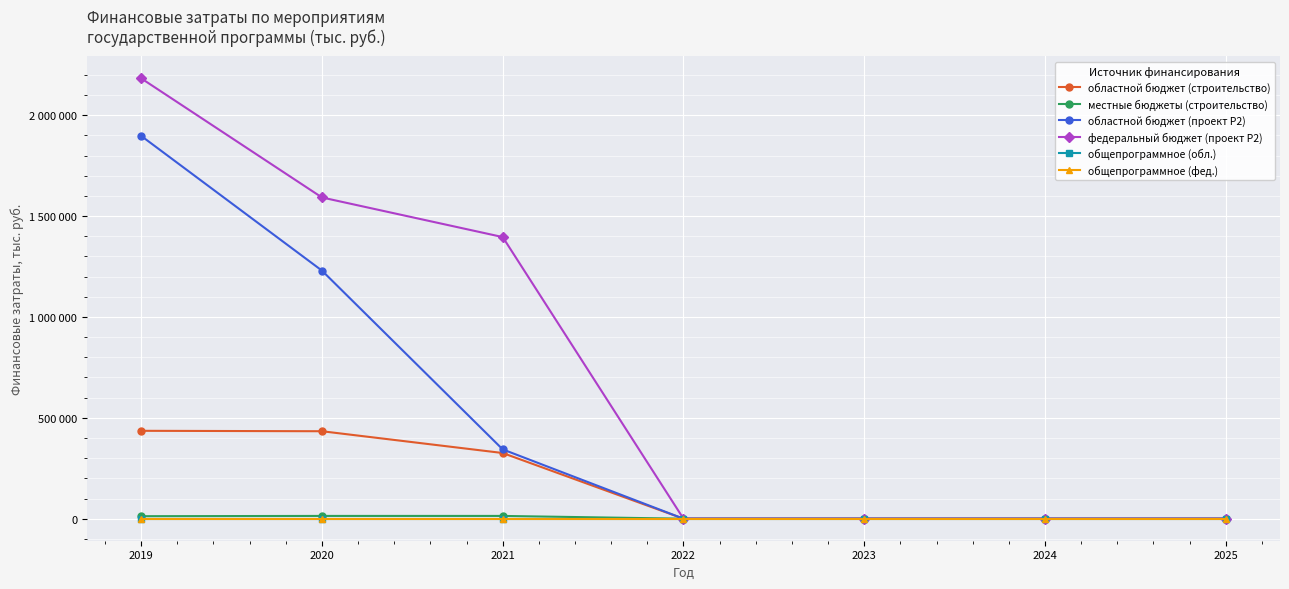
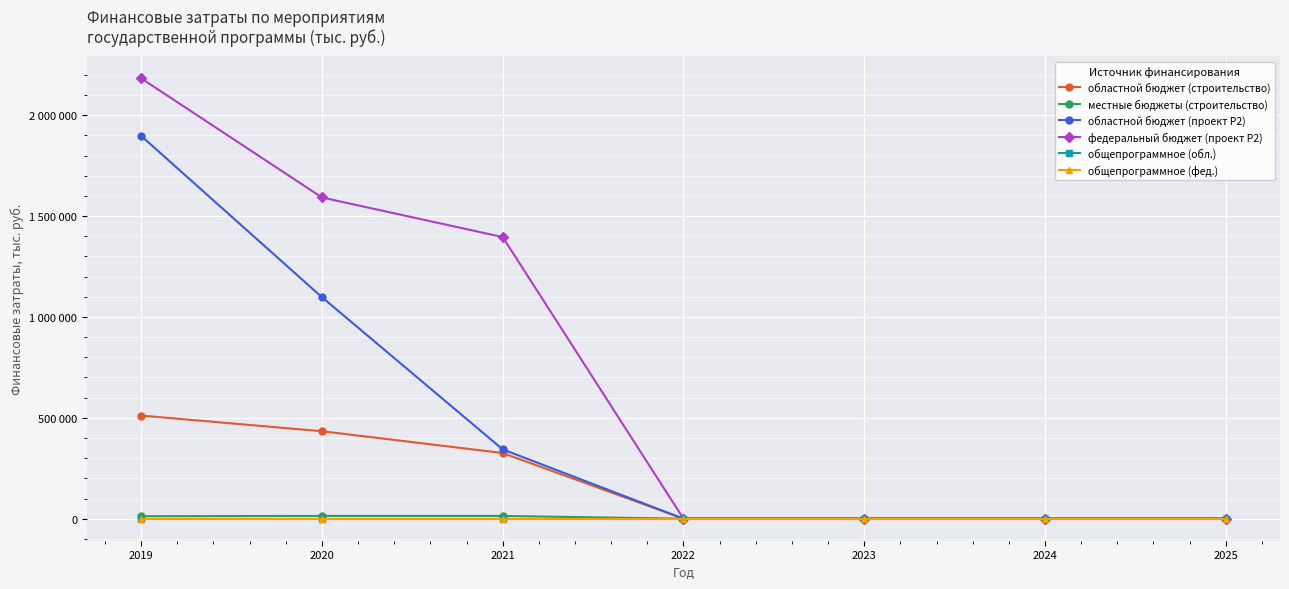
областной бюджет (строительство), 2019: 440000 -> 510000
областной бюджет (проект P2), 2020: 1230000 -> 1100000
